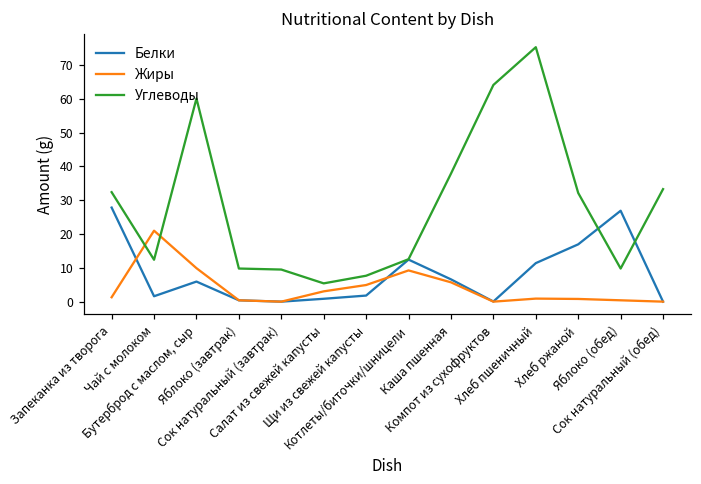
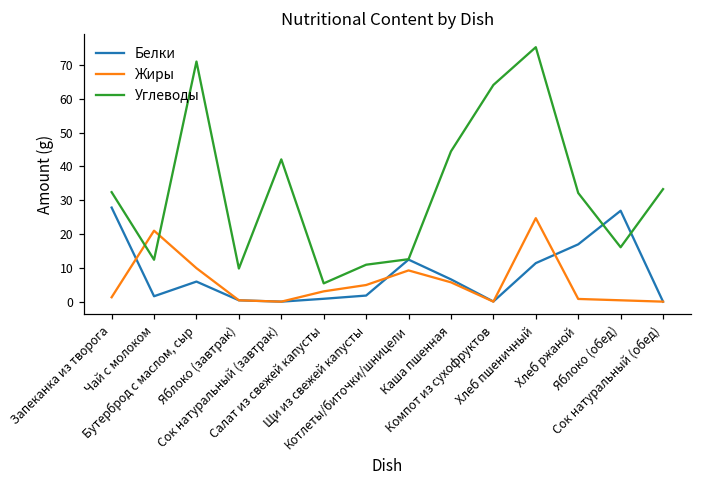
Углеводы, Бутерброд с маслом, сыр: 60 -> 71
Углеводы, Сок натуральный (завтрак): 10 -> 42
Углеводы, Щи из свежей капусты: 8 -> 11
Углеводы, Каша пшенная: 38 -> 44
Жиры, Хлеб пшеничный: 1 -> 25
Углеводы, Яблоко (обед): 10 -> 16
